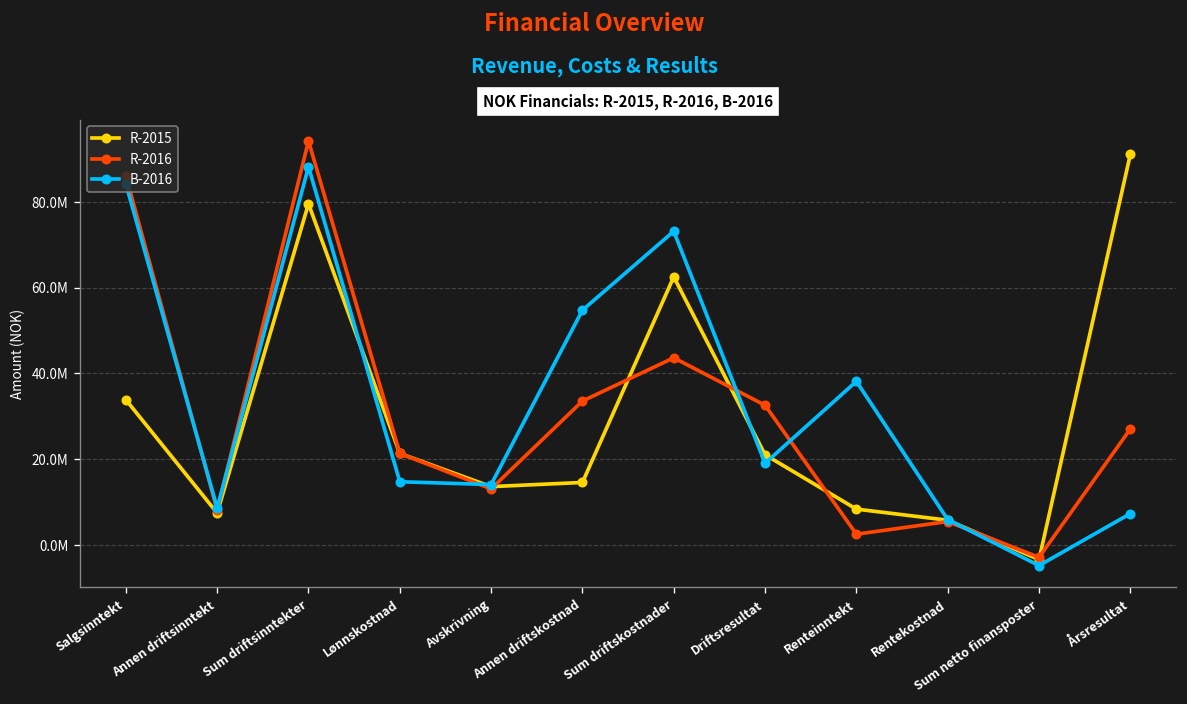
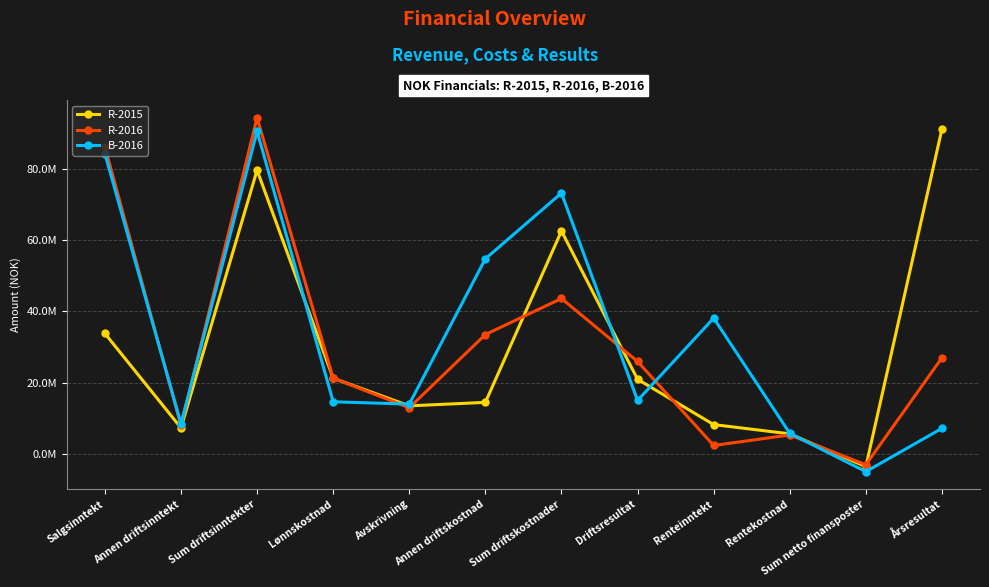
B-2016, Sum driftsinntekter: 88000000 -> 90000000
R-2016, Driftsresultat: 33000000 -> 26000000
B-2016, Driftsresultat: 19000000 -> 15000000
